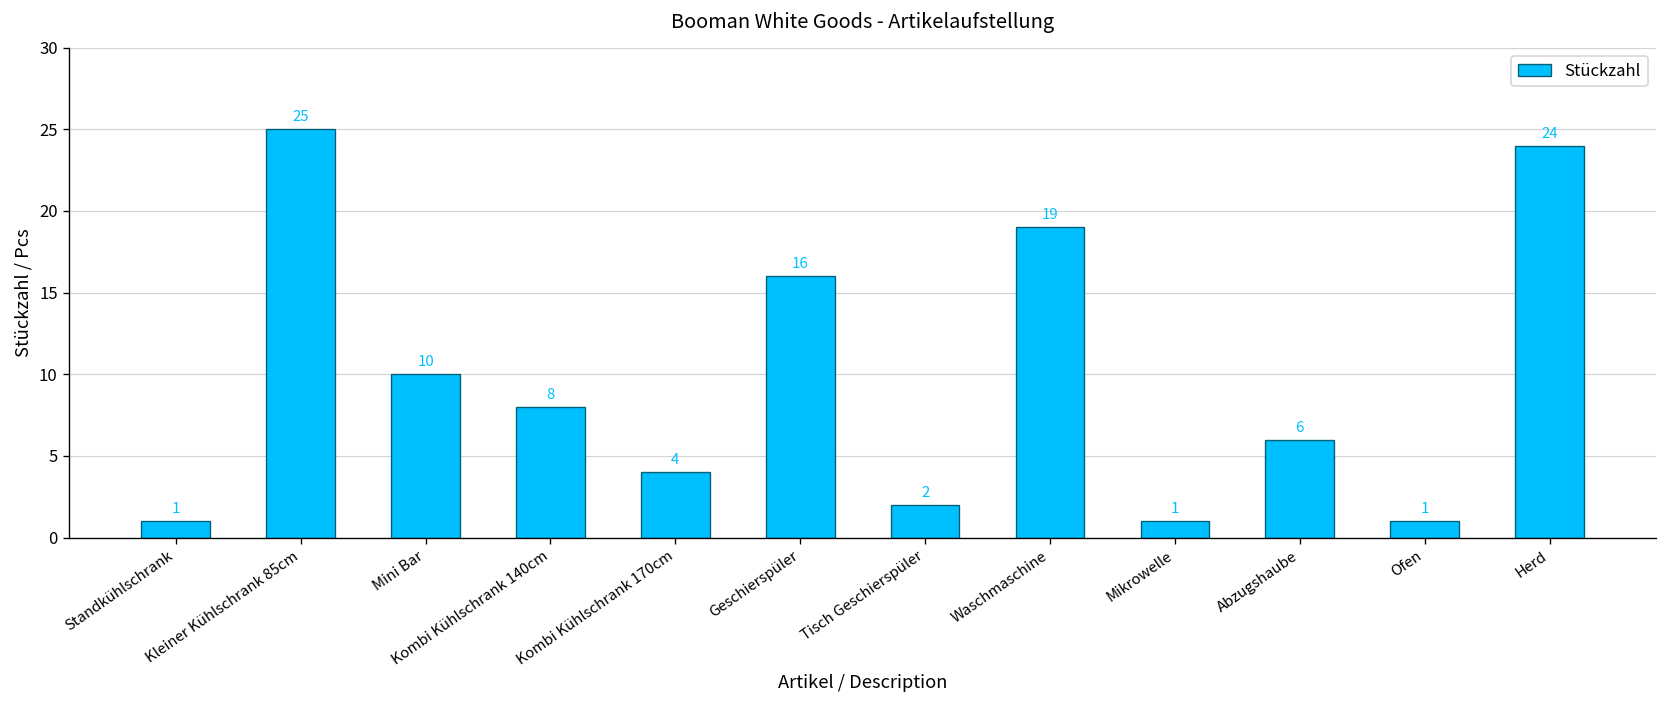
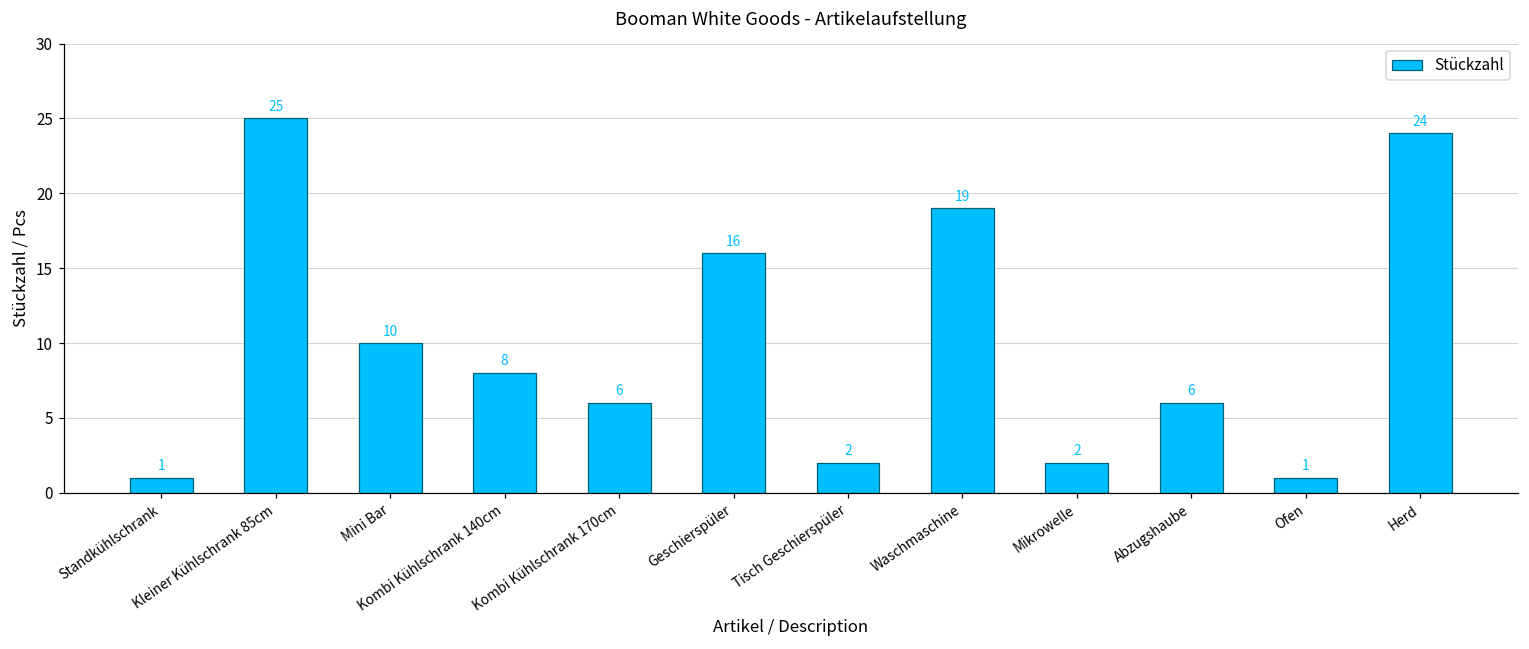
Kombi Kühlschrank 170cm: 4 -> 6
Mikrowelle: 1 -> 2
